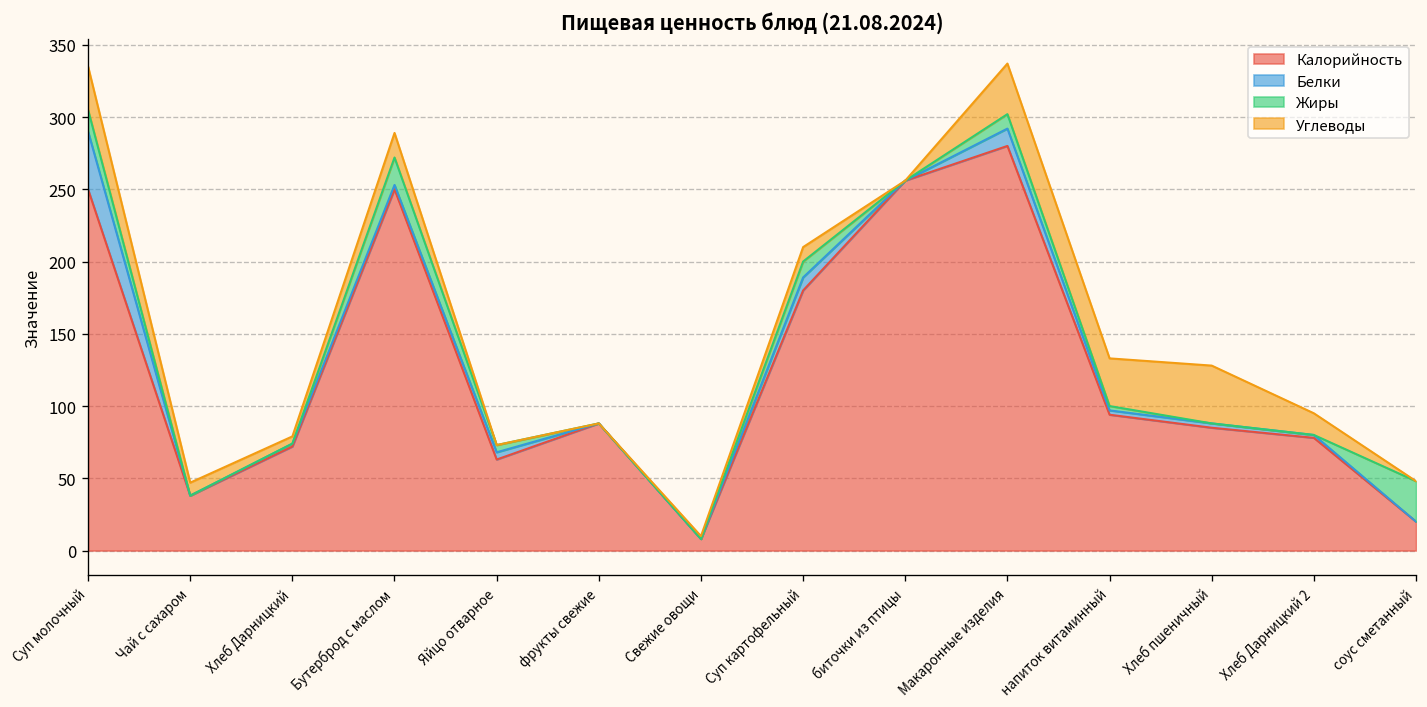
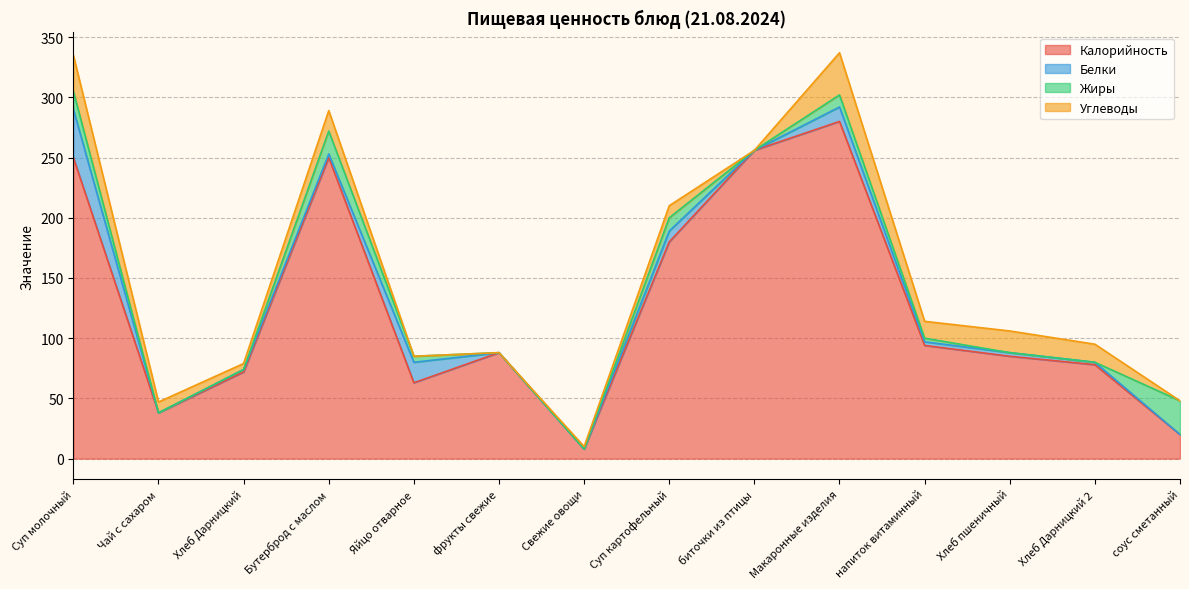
Белки, Яйцо отварное: 5 -> 17
Углеводы, напиток витаминный: 33 -> 14
Углеводы, Хлеб пшеничный: 40 -> 18
